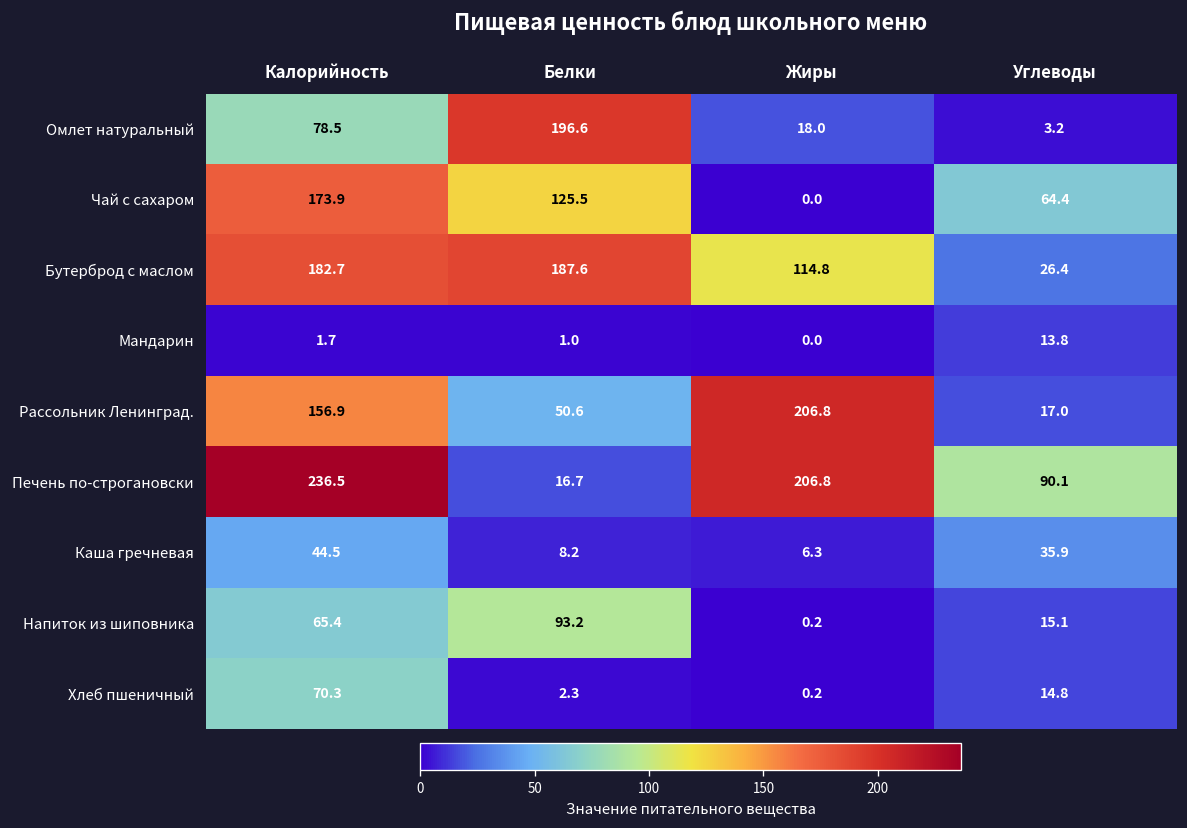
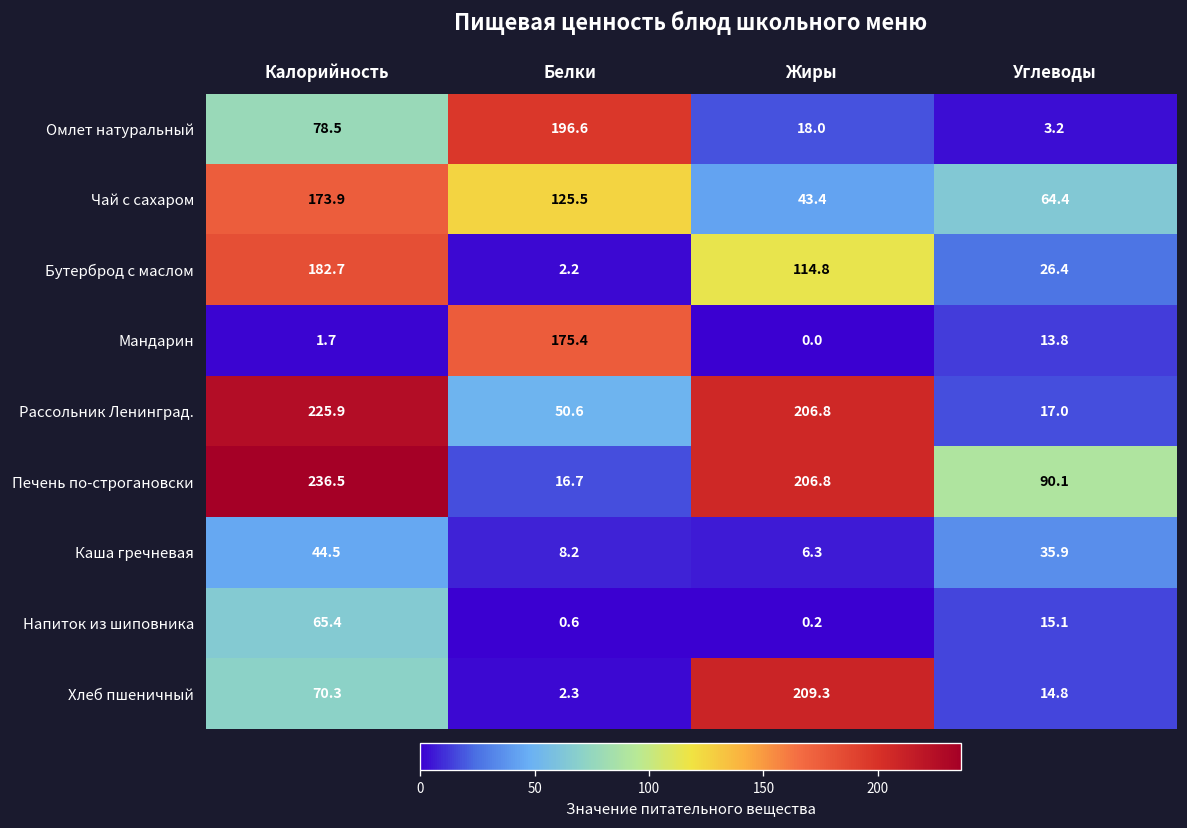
Чай с сахаром, Жиры: 0.0 -> 43.4
Бутерброд с маслом, Белки: 187.6 -> 2.2
Мандарин, Белки: 1.0 -> 175.4
Рассольник Ленинград., Калорийность: 156.9 -> 225.9
Напиток из шиповника, Белки: 93.2 -> 0.6
Хлеб пшеничный, Жиры: 0.2 -> 209.3
